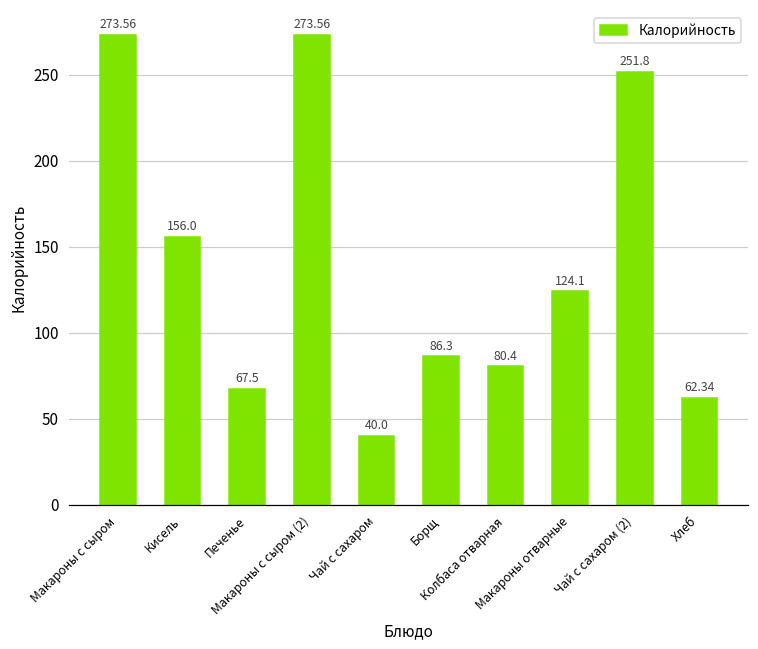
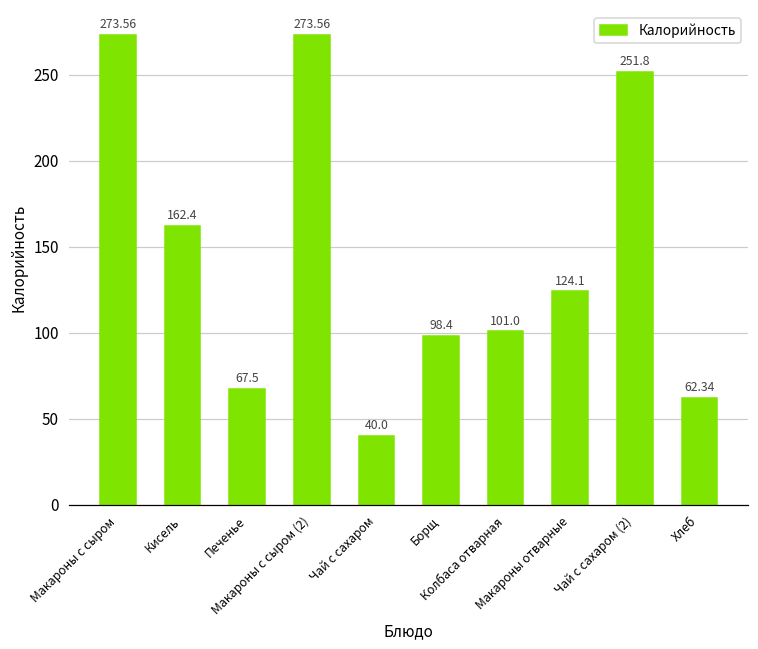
Кисель: 156.0 -> 162.4
Борщ: 86.3 -> 98.4
Колбаса отварная: 80.4 -> 101.0
